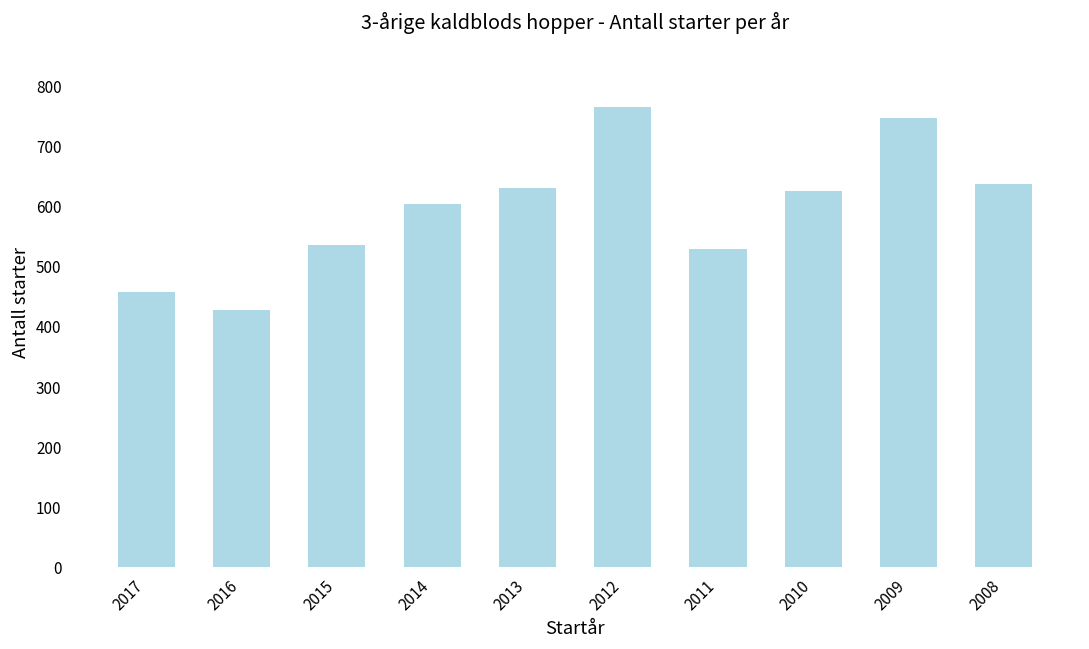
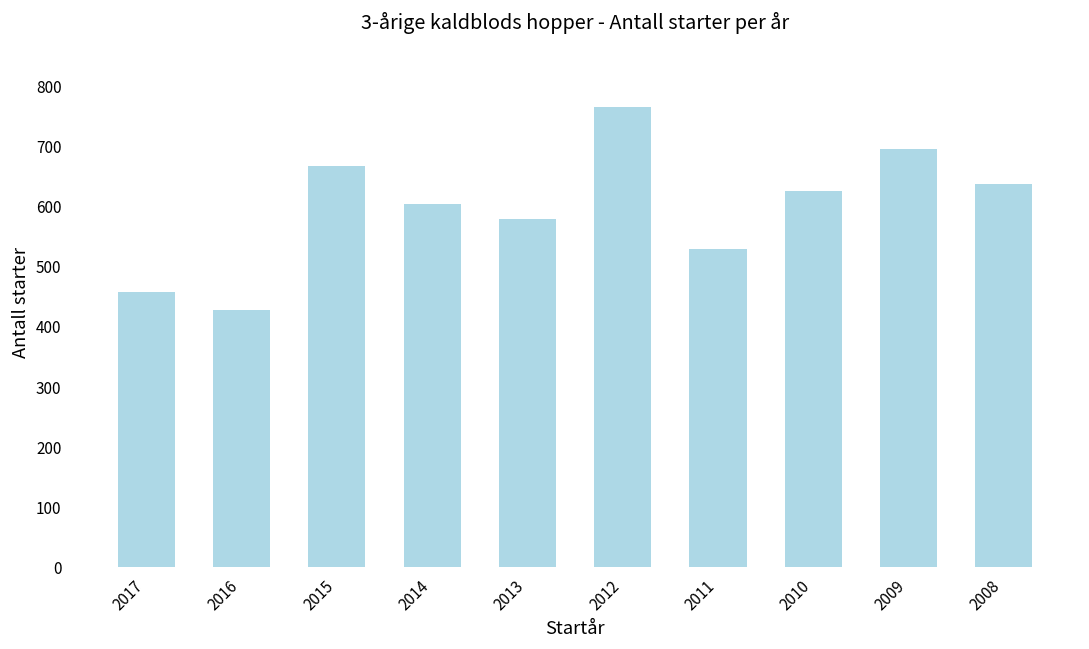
2015: 540 -> 670
2013: 630 -> 580
2009: 750 -> 700
